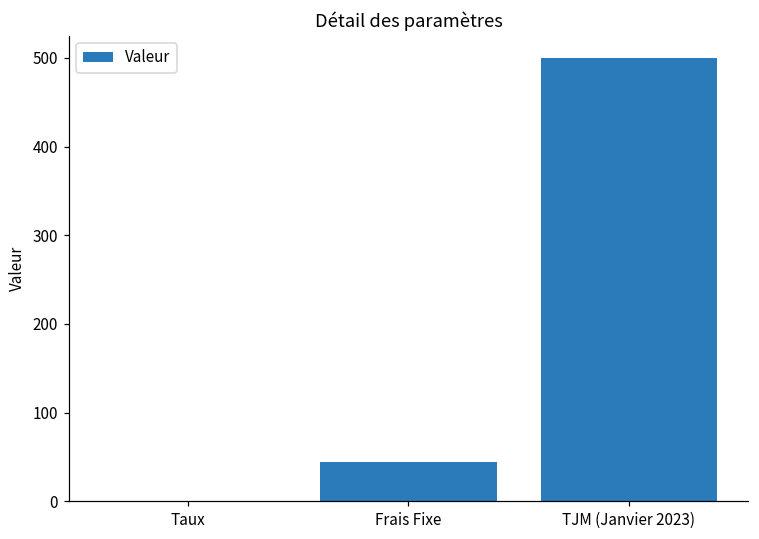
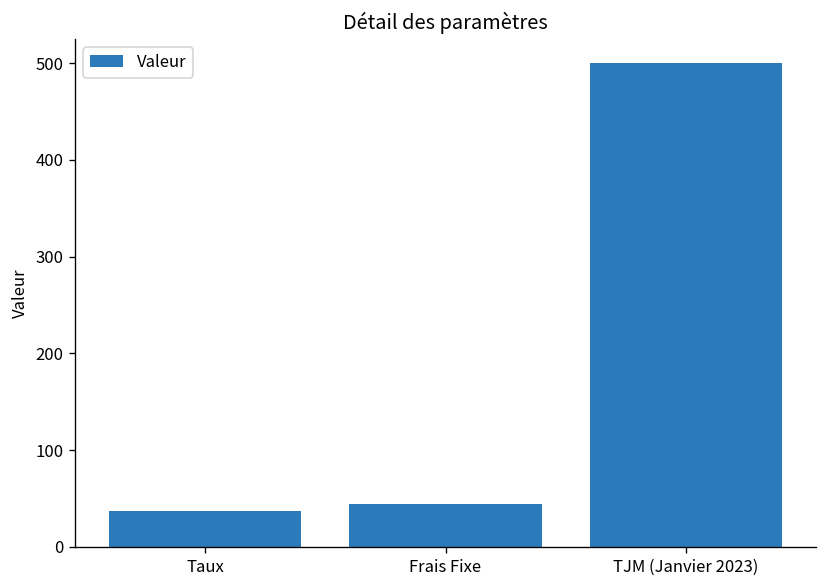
Taux: 0 -> 40
